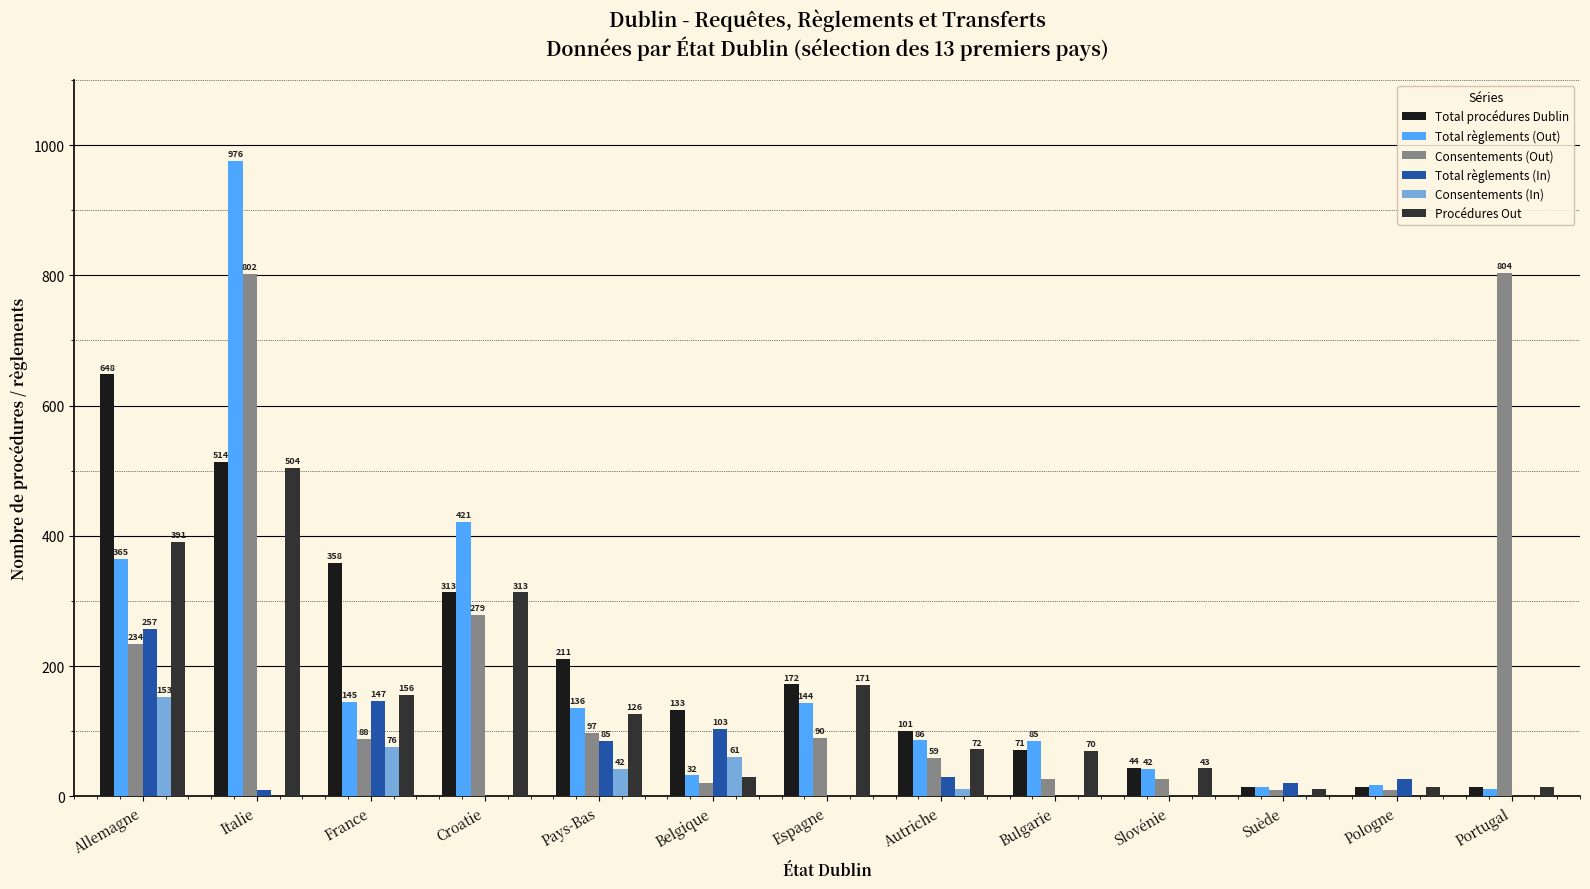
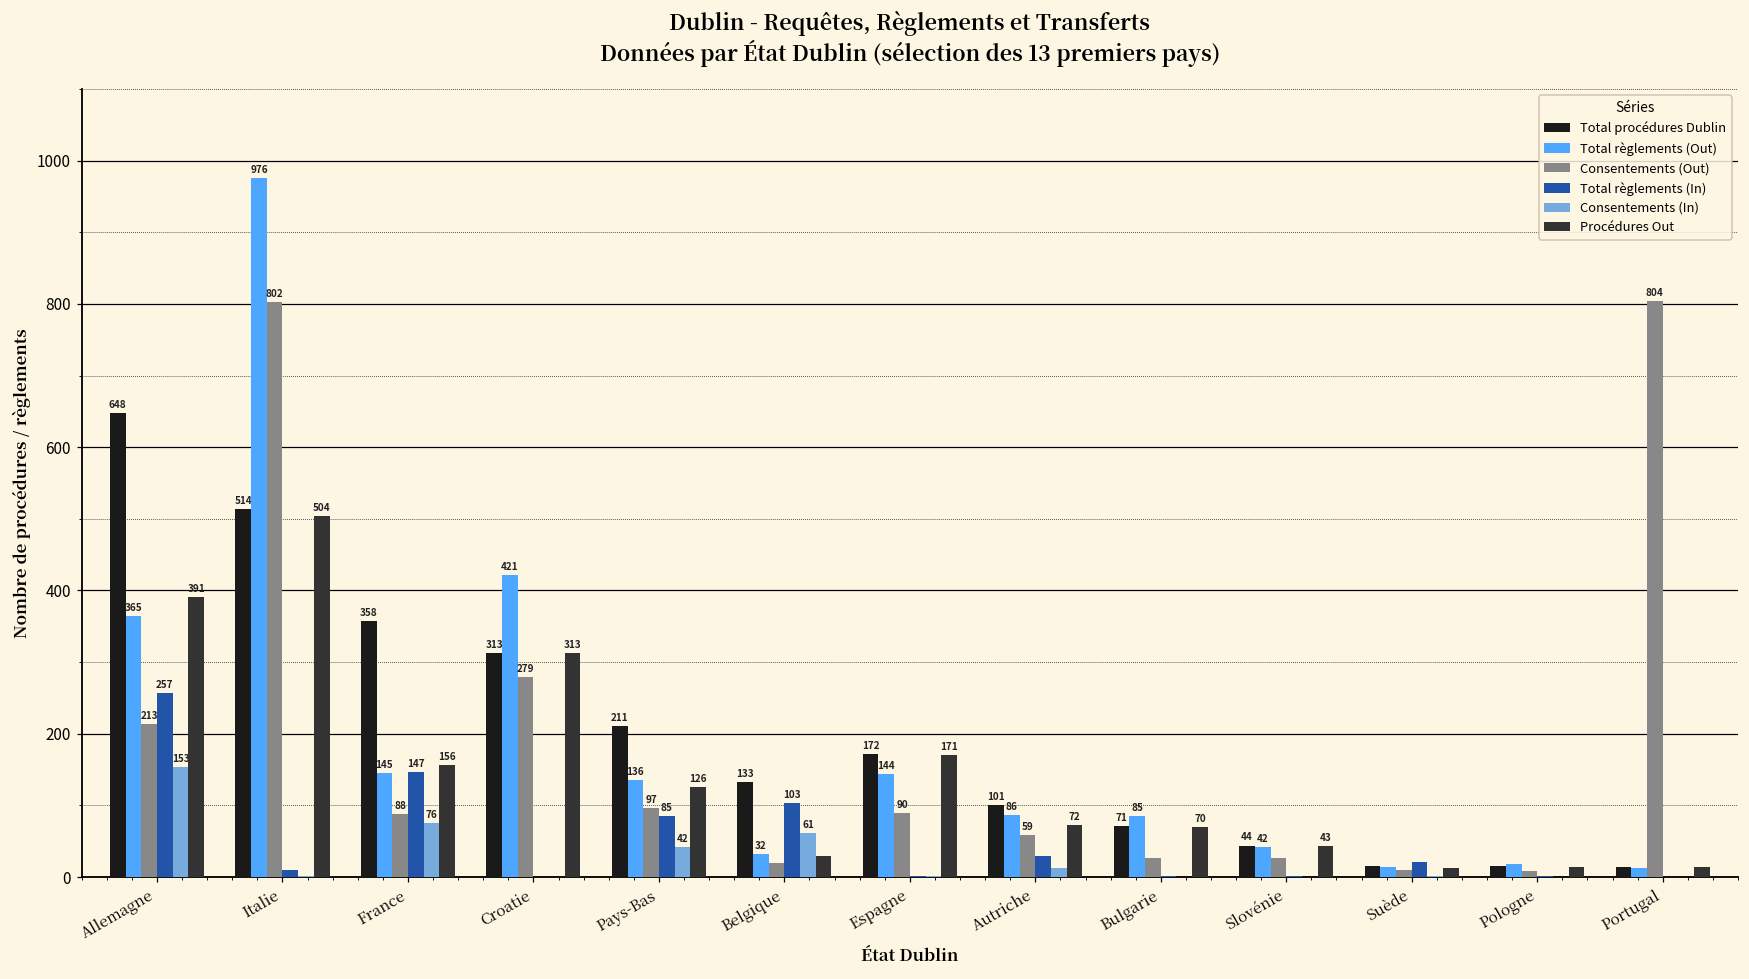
Consentements (Out), Allemagne: 234 -> 213
Total règlements (In), Pologne: 30 -> 0
